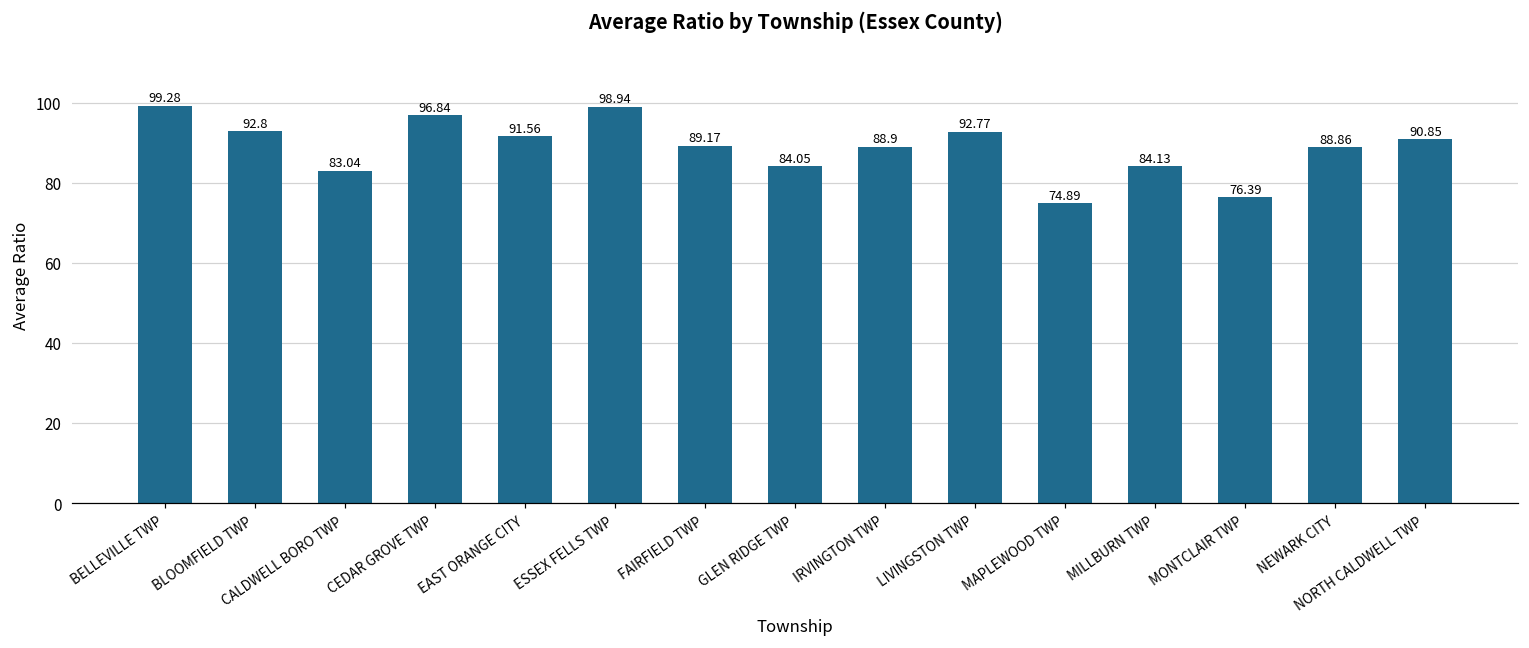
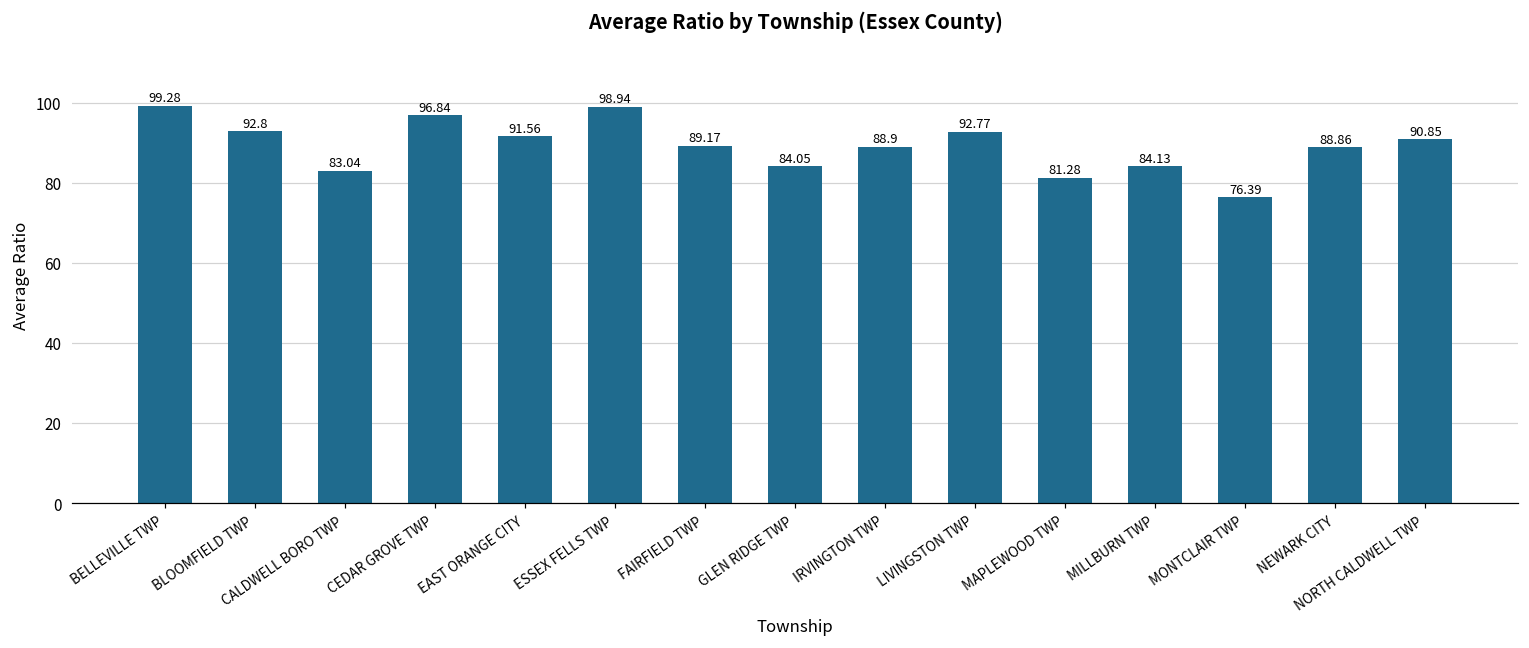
MAPLEWOOD TWP: 74.89 -> 81.28
